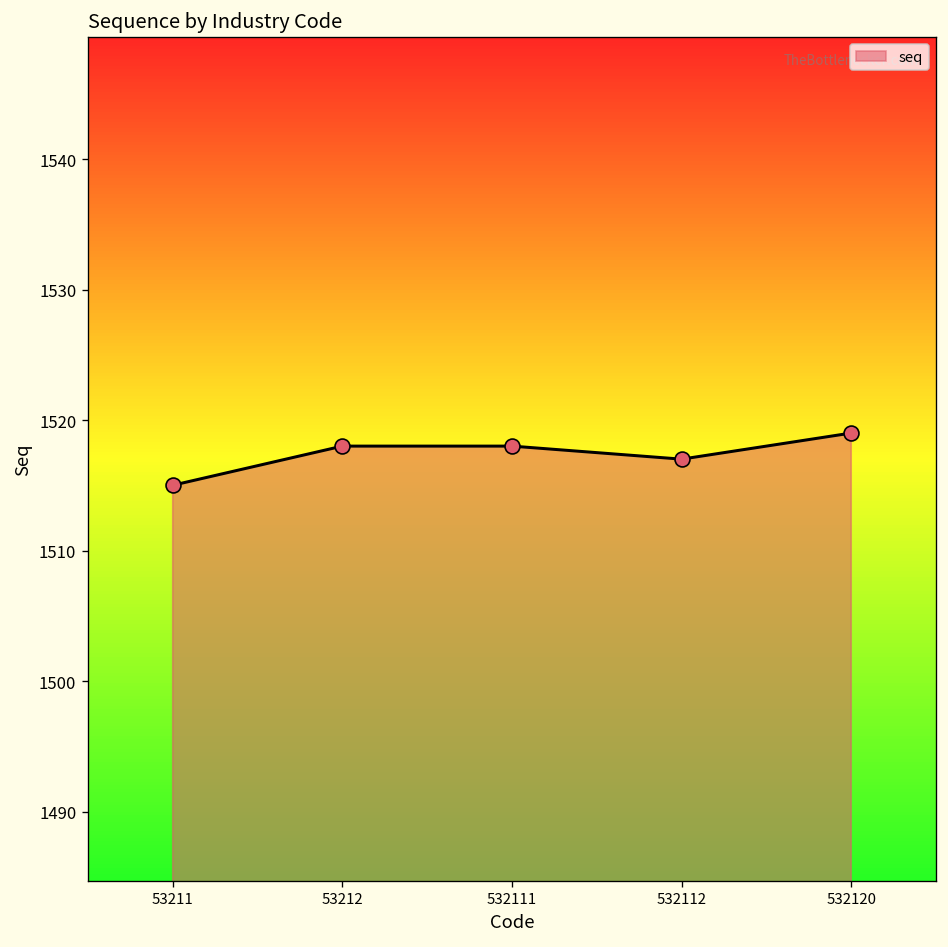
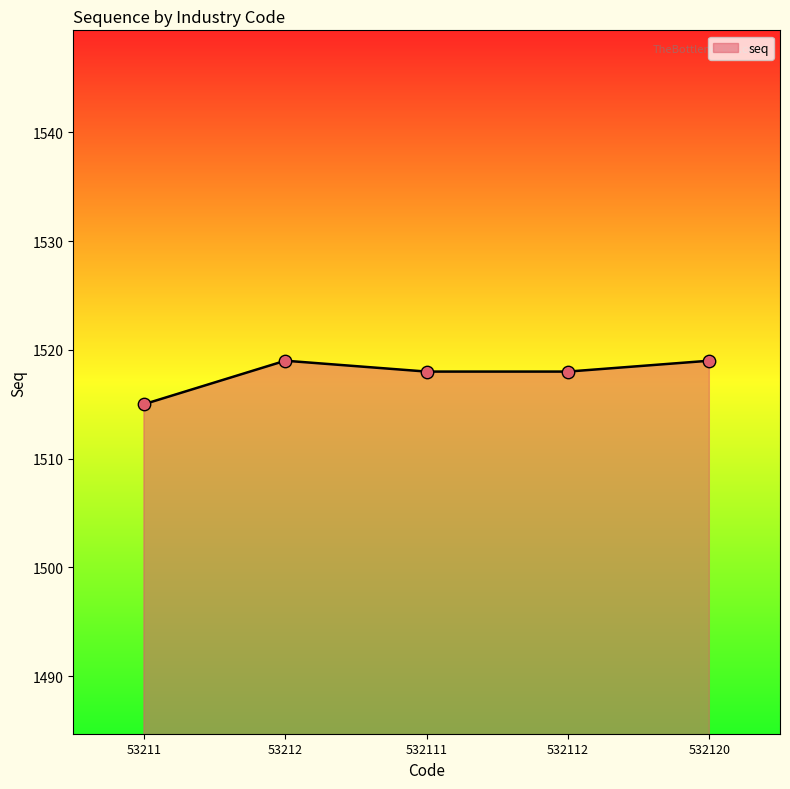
53212: 1518 -> 1519
532112: 1517 -> 1518
